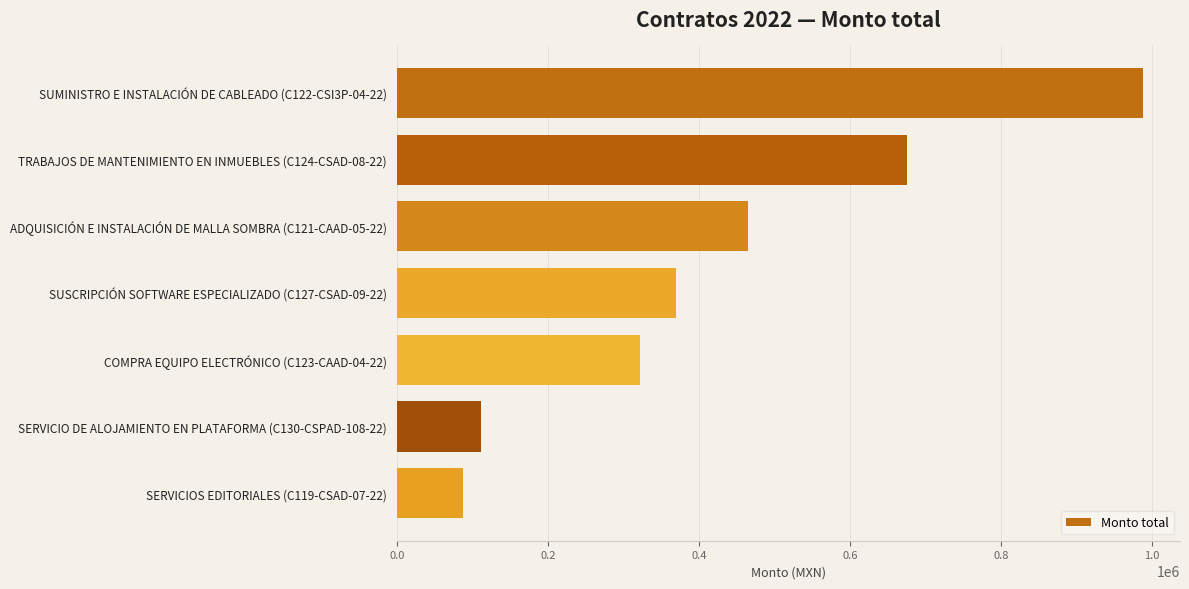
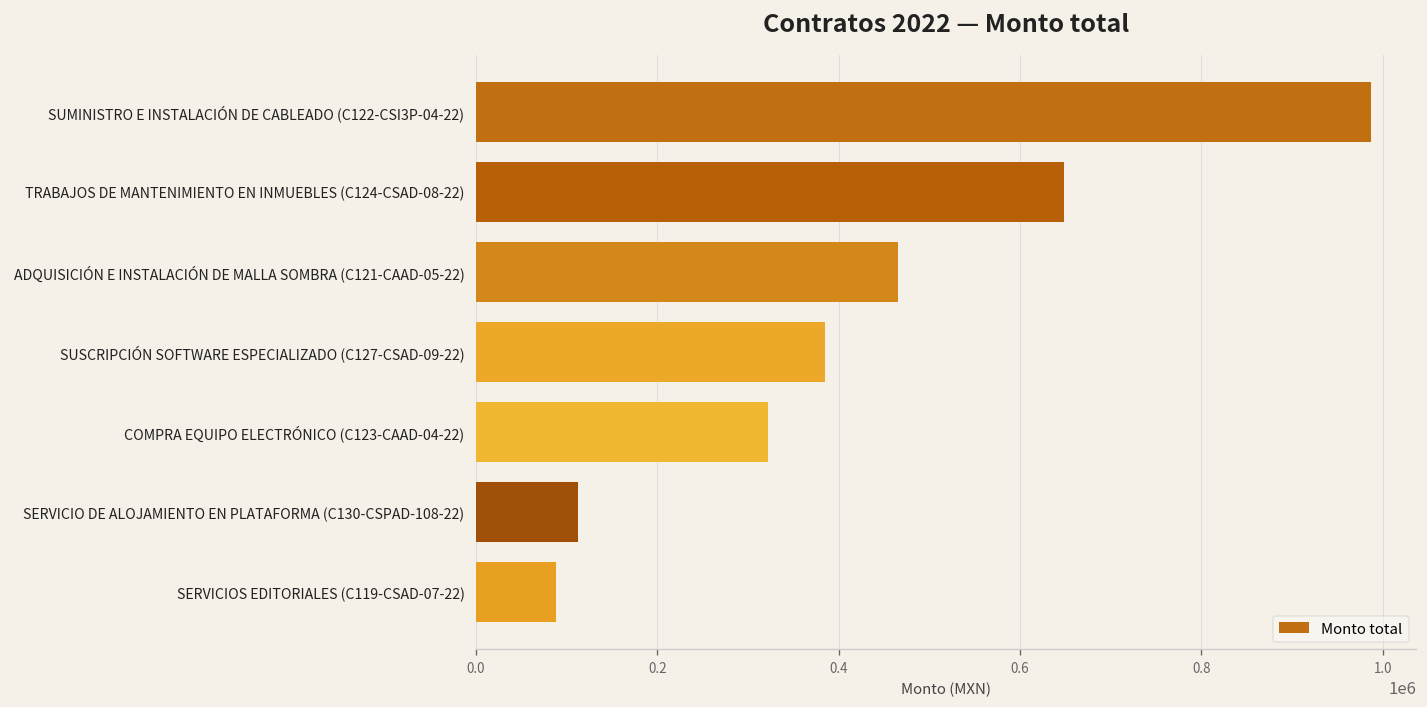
TRABAJOS DE MANTENIMIENTO EN INMUEBLES (C124-CSAD-08-22): 670000 -> 650000
SUSCRIPCIÓN SOFTWARE ESPECIALIZADO (C127-CSAD-09-22): 370000 -> 390000
